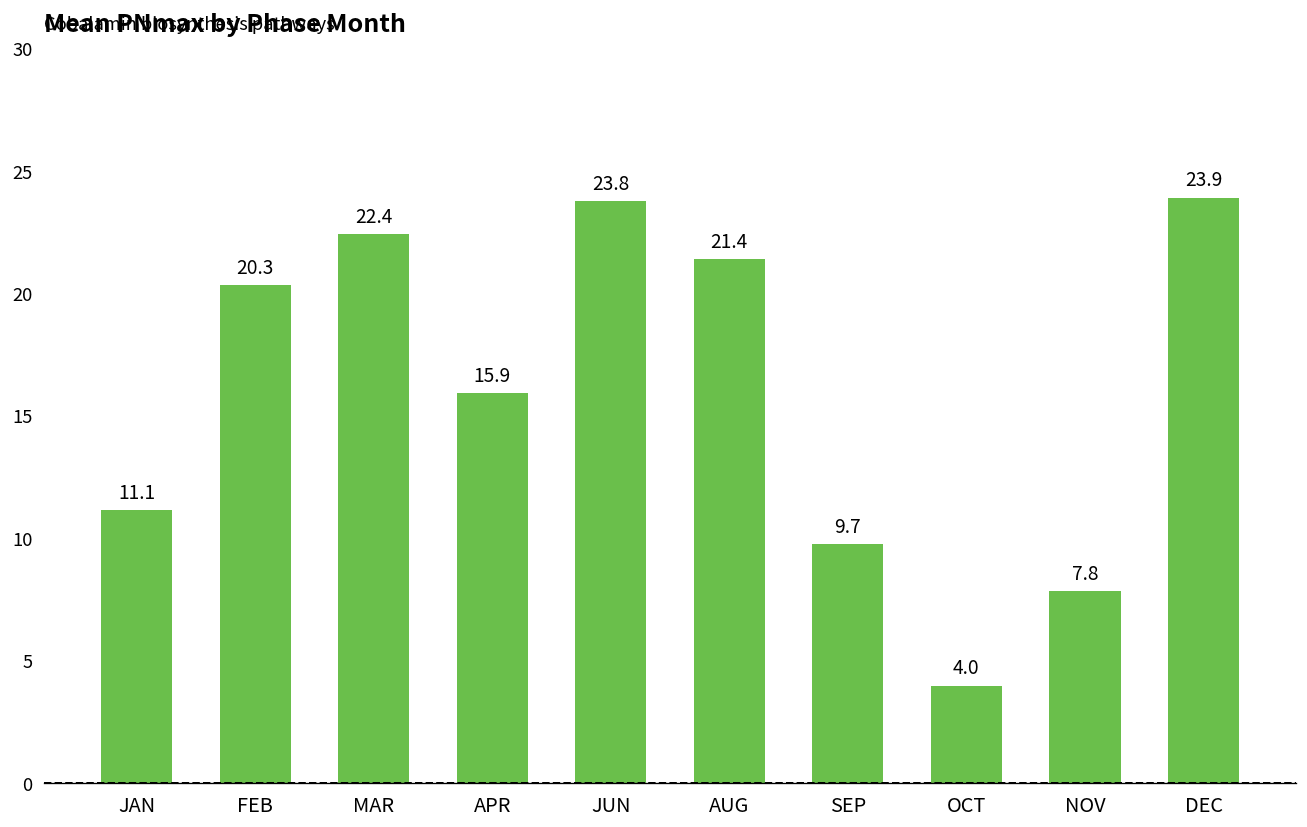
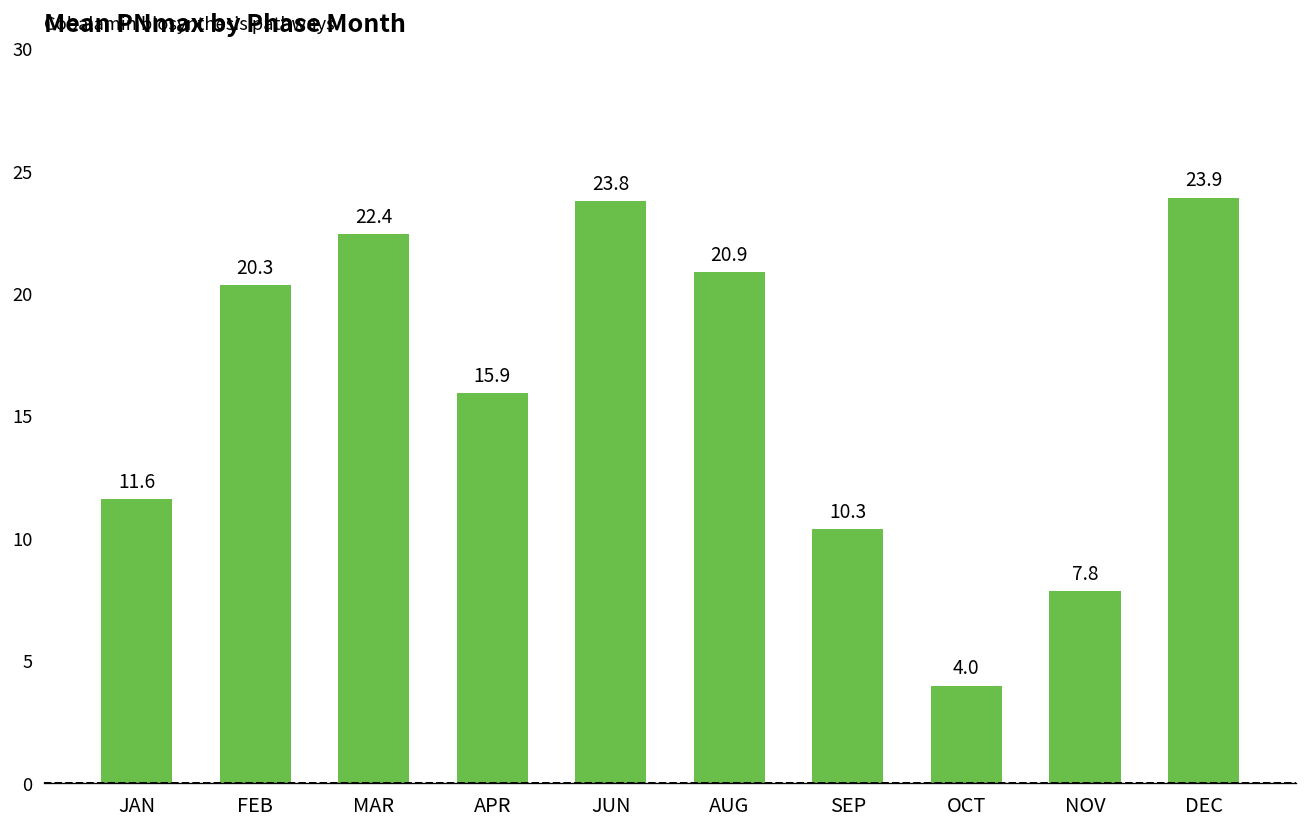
JAN: 11.1 -> 11.6
AUG: 21.4 -> 20.9
SEP: 9.7 -> 10.3
